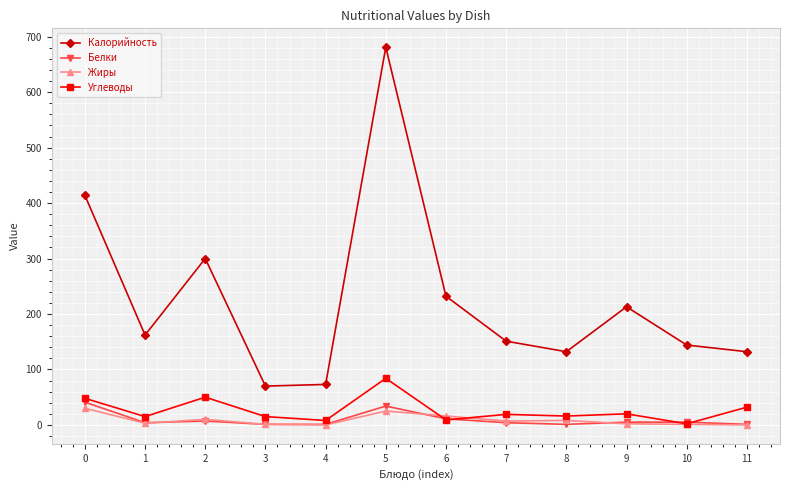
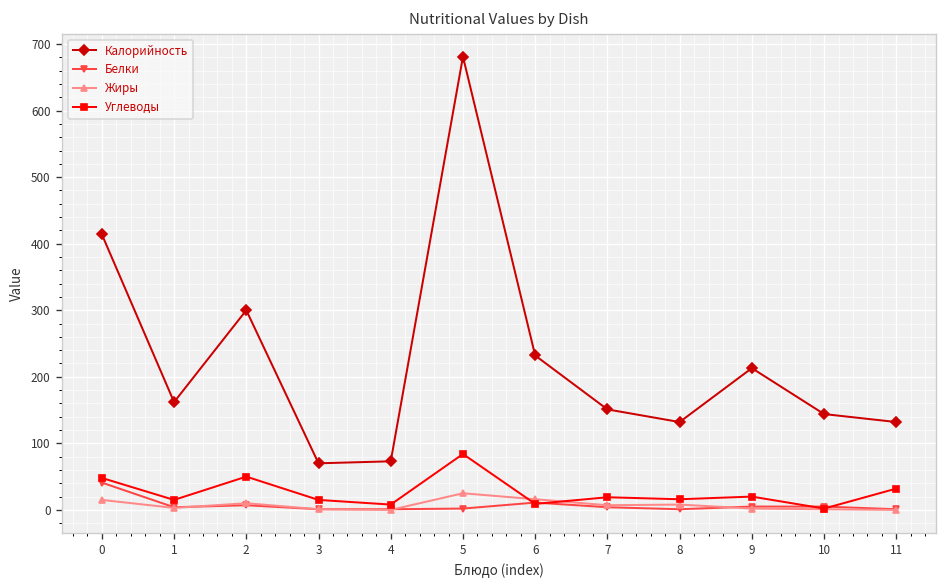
Жиры, 0: 30 -> 20
Белки, 5: 30 -> 0
